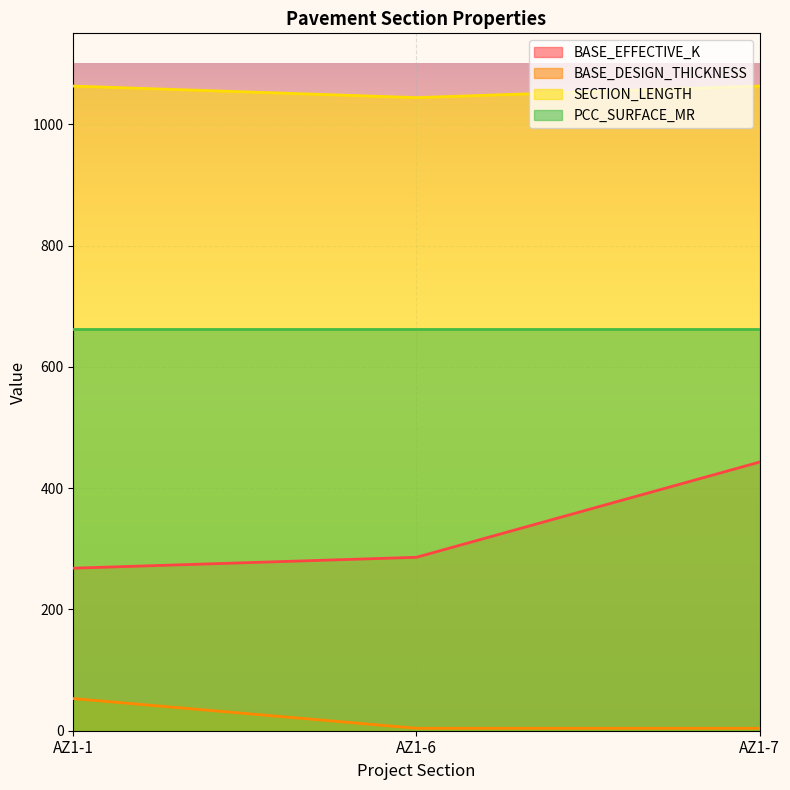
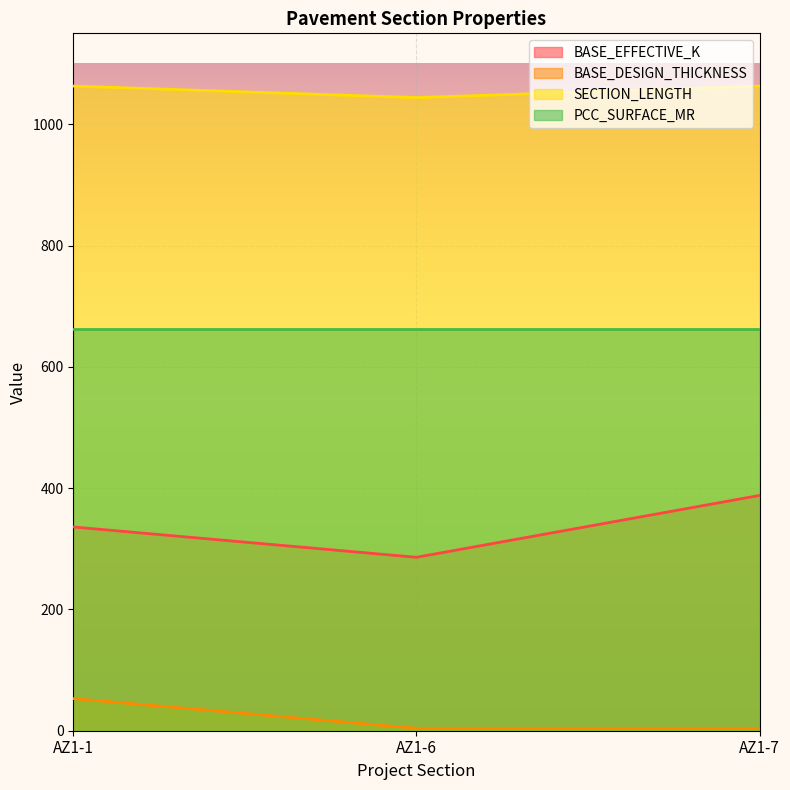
BASE_EFFECTIVE_K, AZ1-1: 270 -> 340
BASE_EFFECTIVE_K, AZ1-7: 440 -> 390
